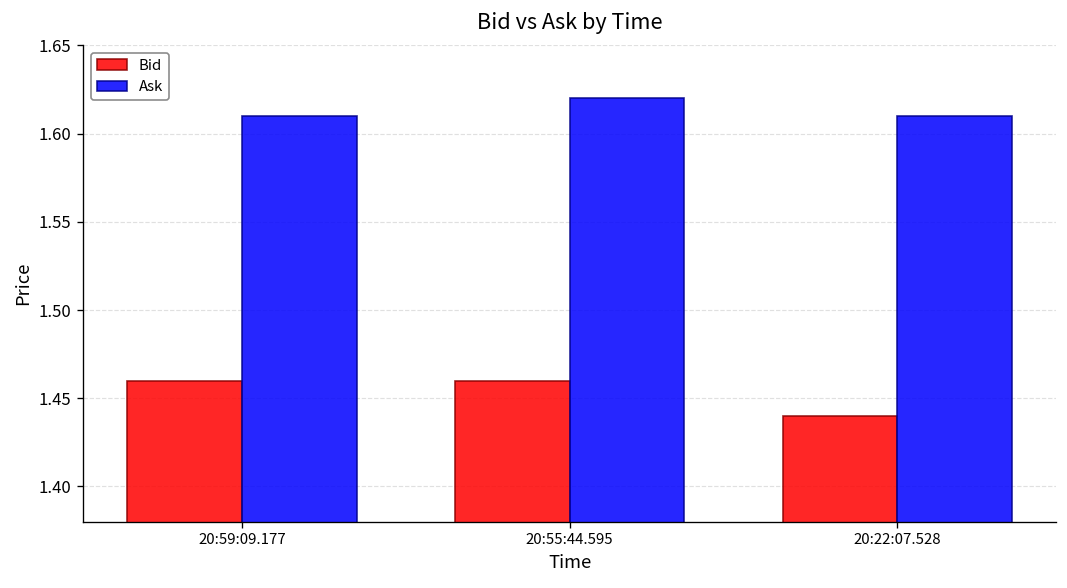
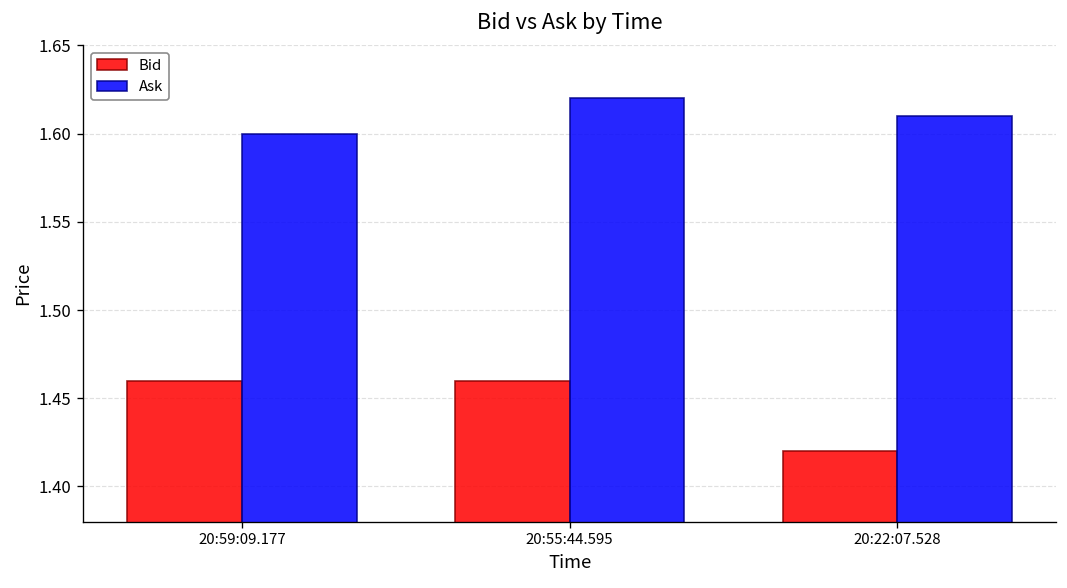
Ask, 20:59:09.177: 1.61 -> 1.60
Bid, 20:22:07.528: 1.44 -> 1.42
